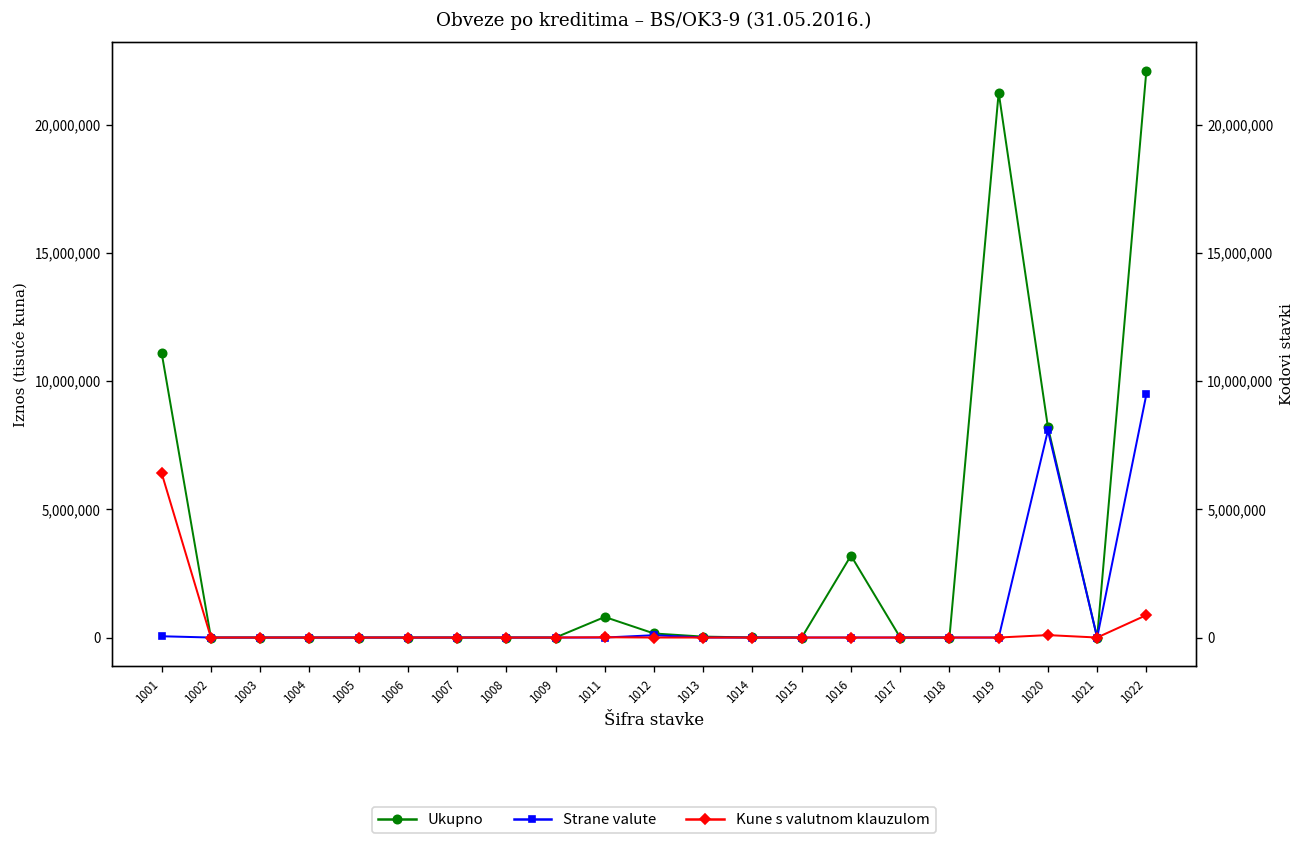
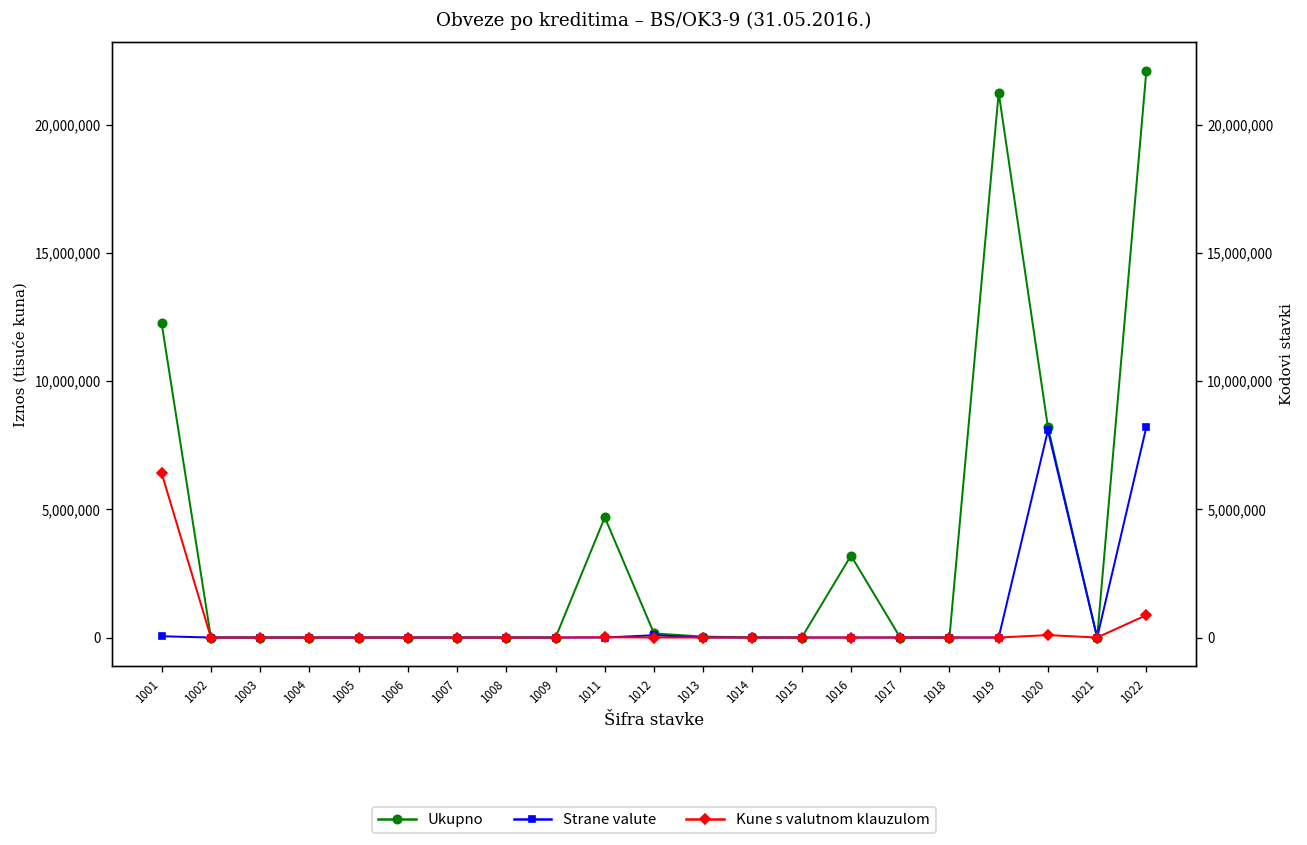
Ukupno, 1001: 11,100,000 -> 12,200,000
Ukupno, 1011: 800,000 -> 4,700,000
Strane valute, 1022: 9,500,000 -> 8,200,000
